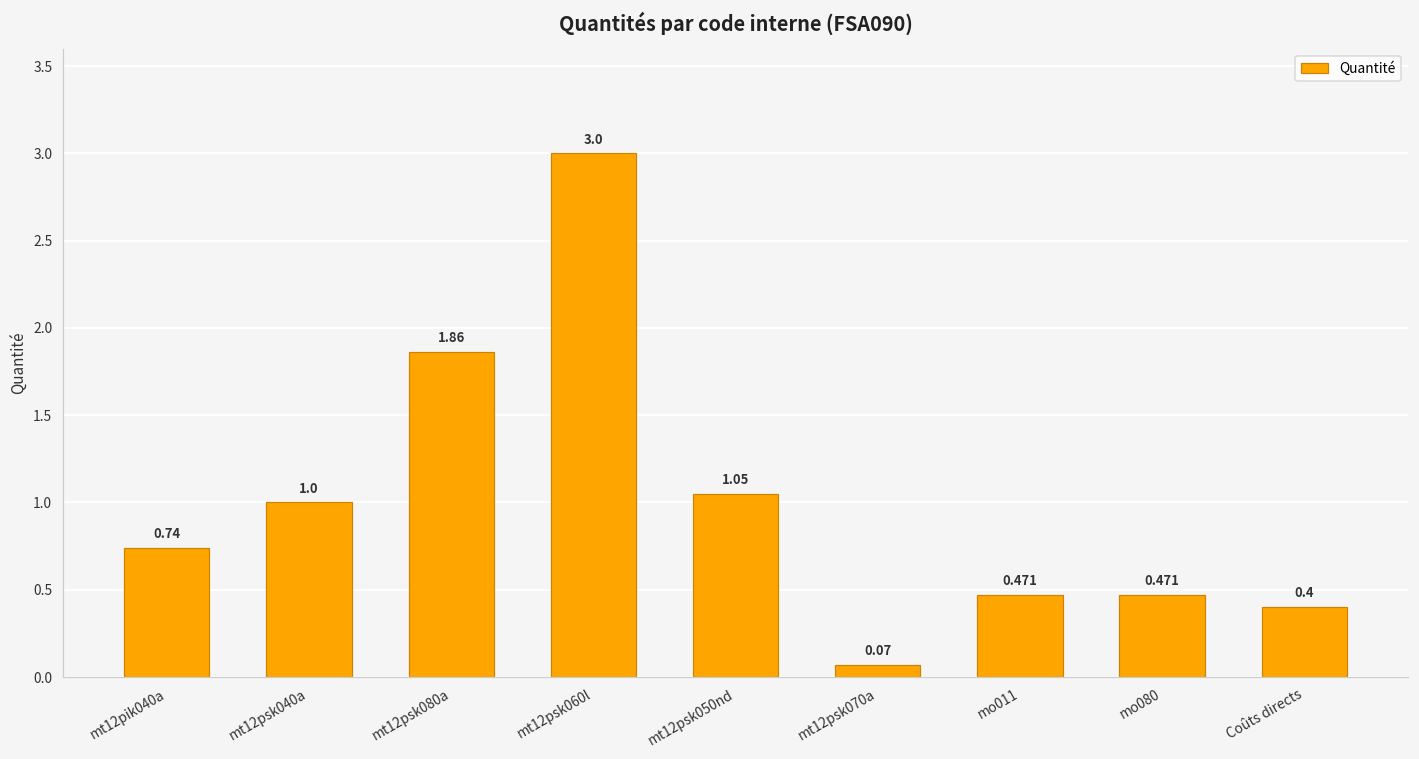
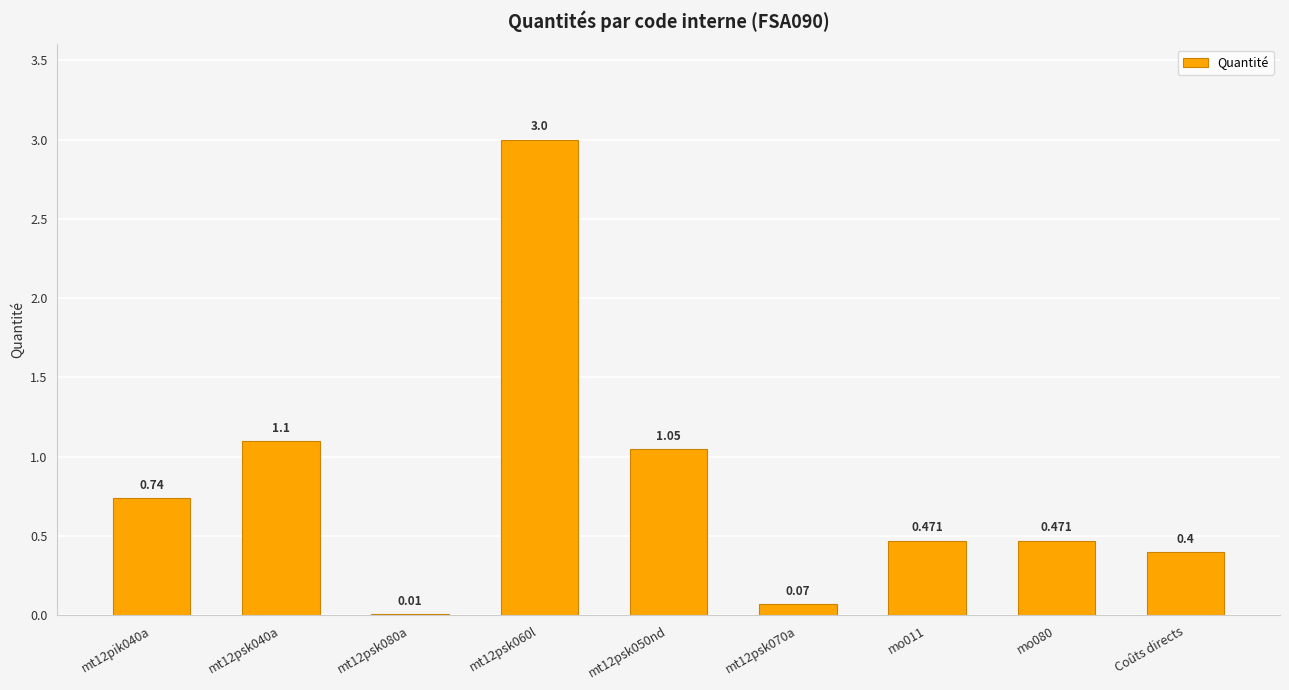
mt12psk040a: 1.0 -> 1.1
mt12psk080a: 1.86 -> 0.01
